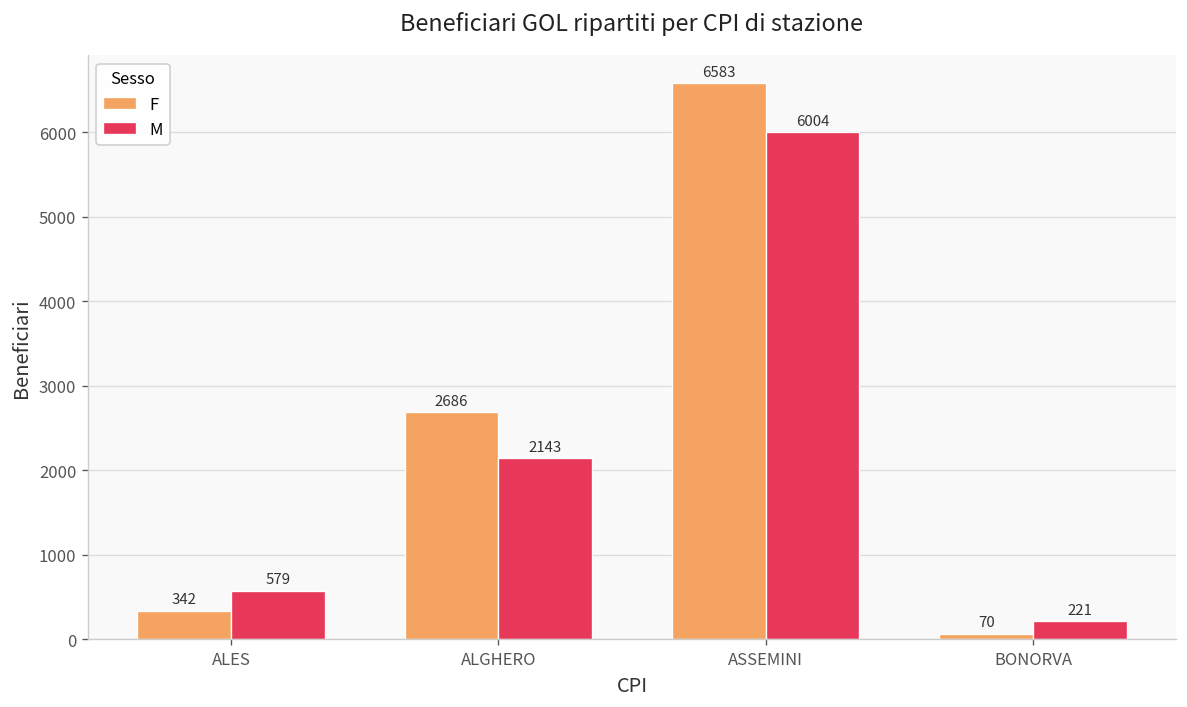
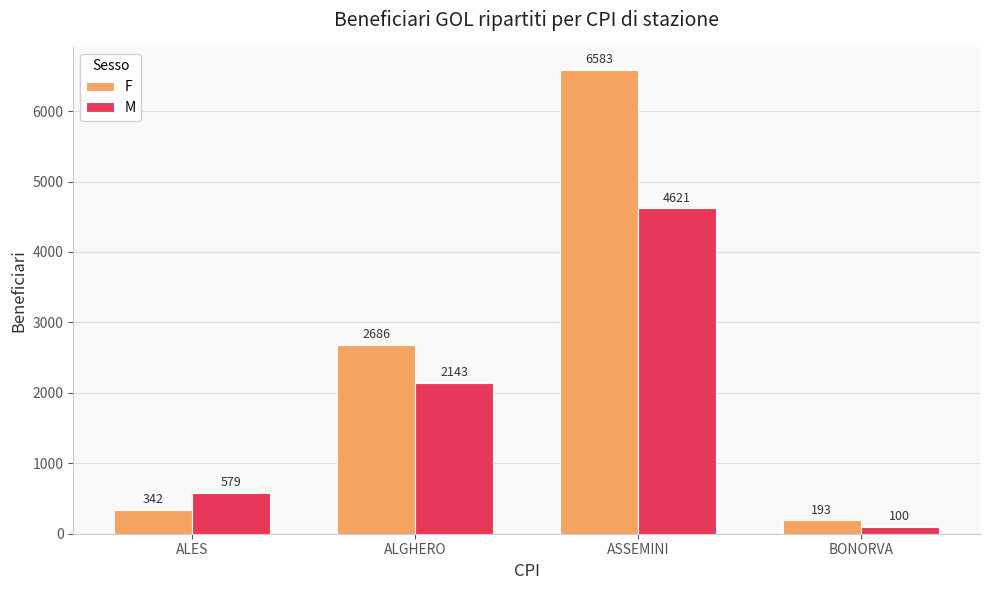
M, ASSEMINI: 6004 -> 4621
F, BONORVA: 70 -> 193
M, BONORVA: 221 -> 100
